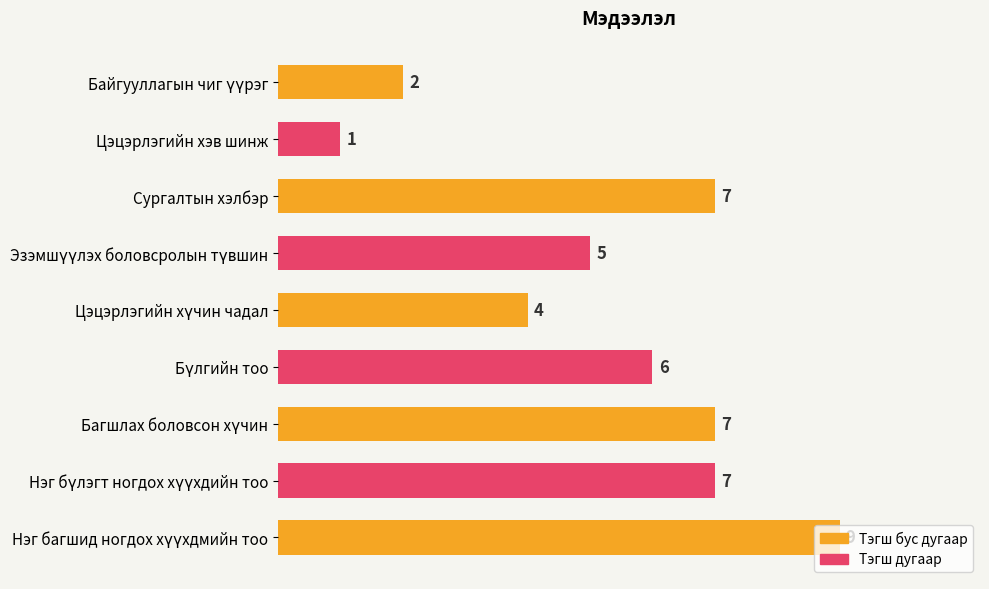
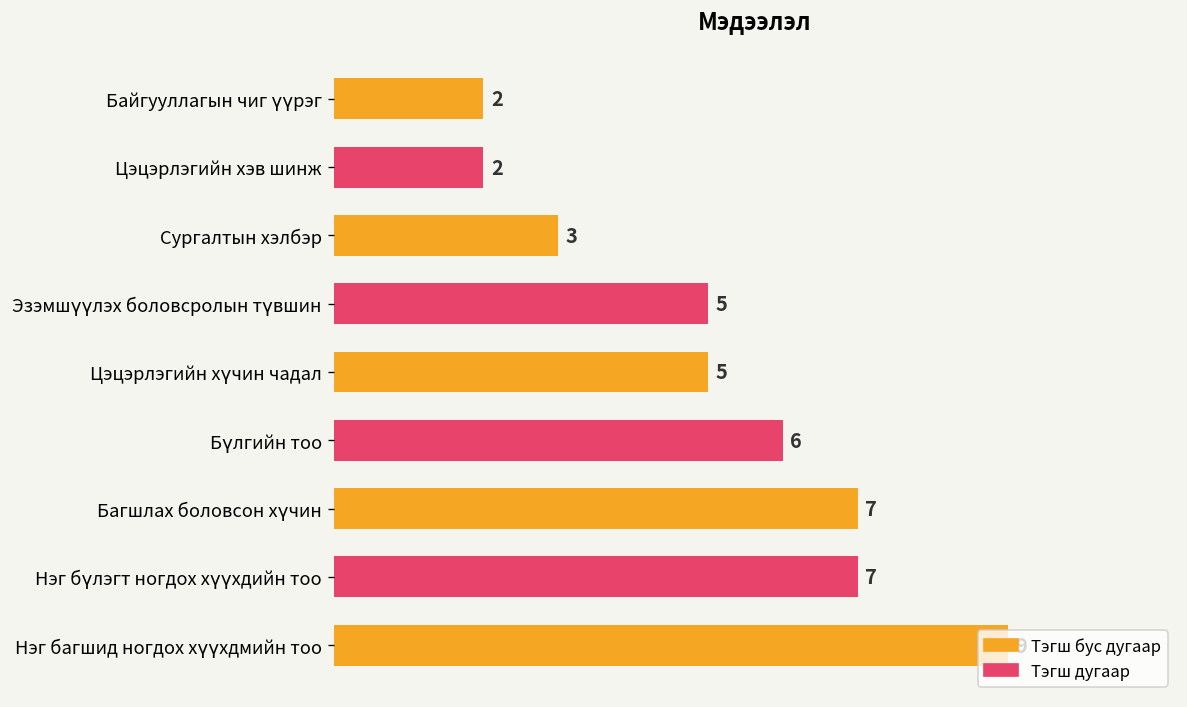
Цэцэрлэгийн хэв шинж: 1 -> 2
Сургалтын хэлбэр: 7 -> 3
Цэцэрлэгийн хүчин чадал: 4 -> 5
